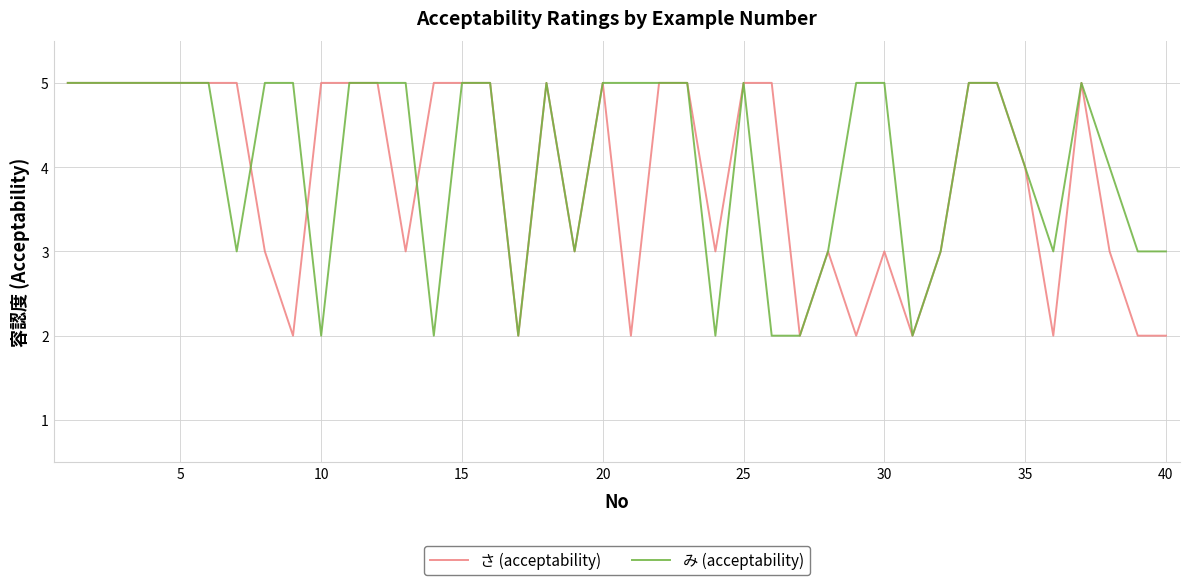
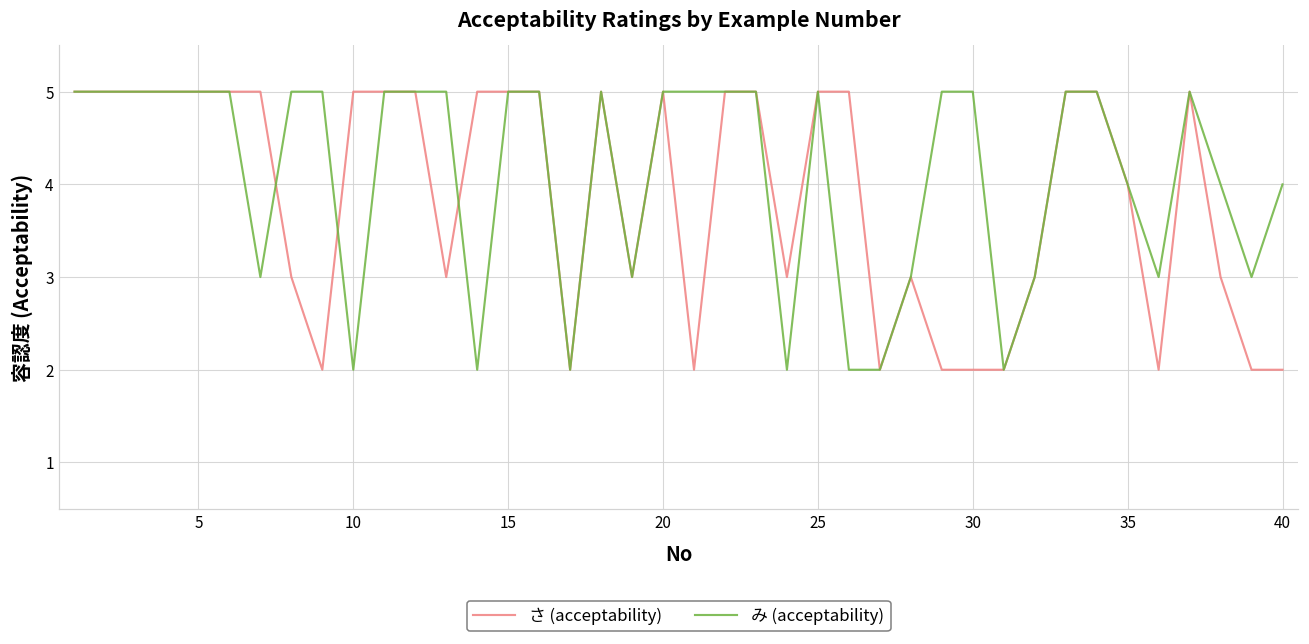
さ (acceptability), 30: 3 -> 2
み (acceptability), 40: 3 -> 4
